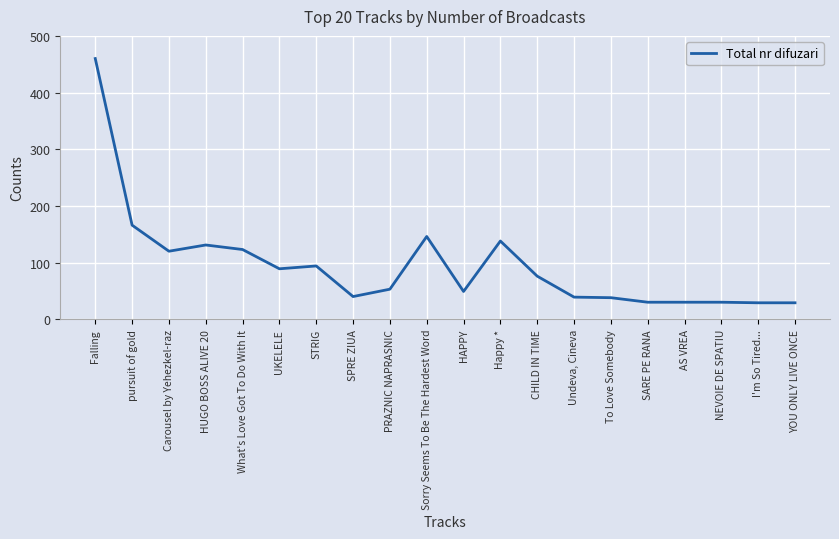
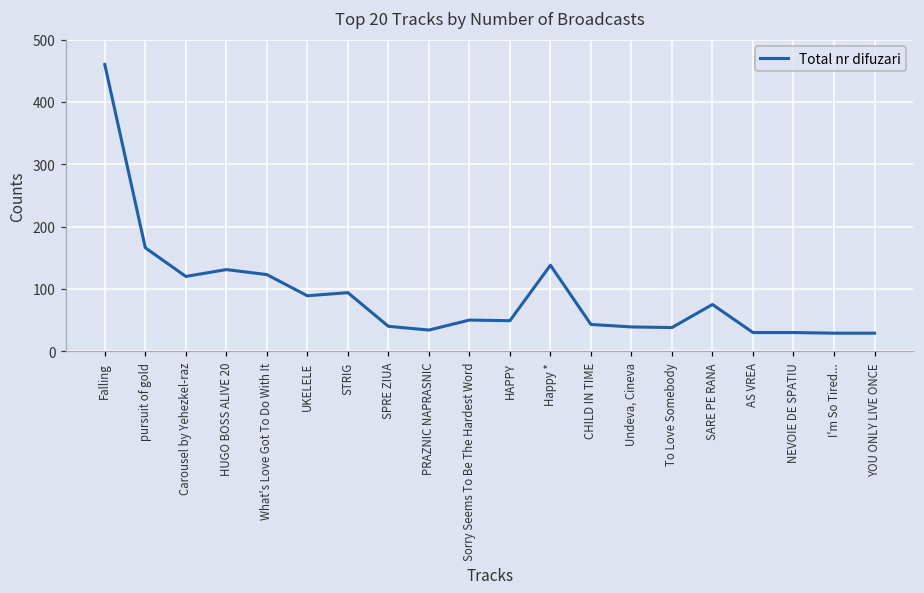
PRAZNIC NAPRASNIC: 50 -> 30
Sorry Seems To Be The Hardest Word: 150 -> 50
CHILD IN TIME: 80 -> 40
SARE PE RANA: 30 -> 80
